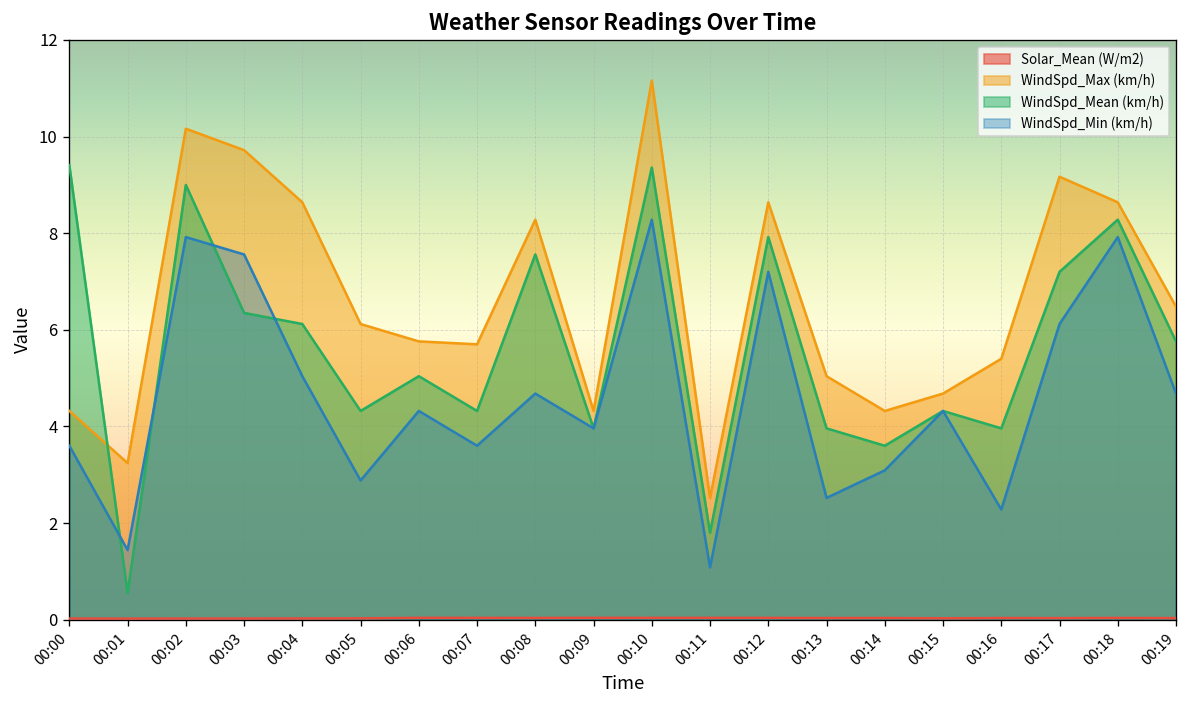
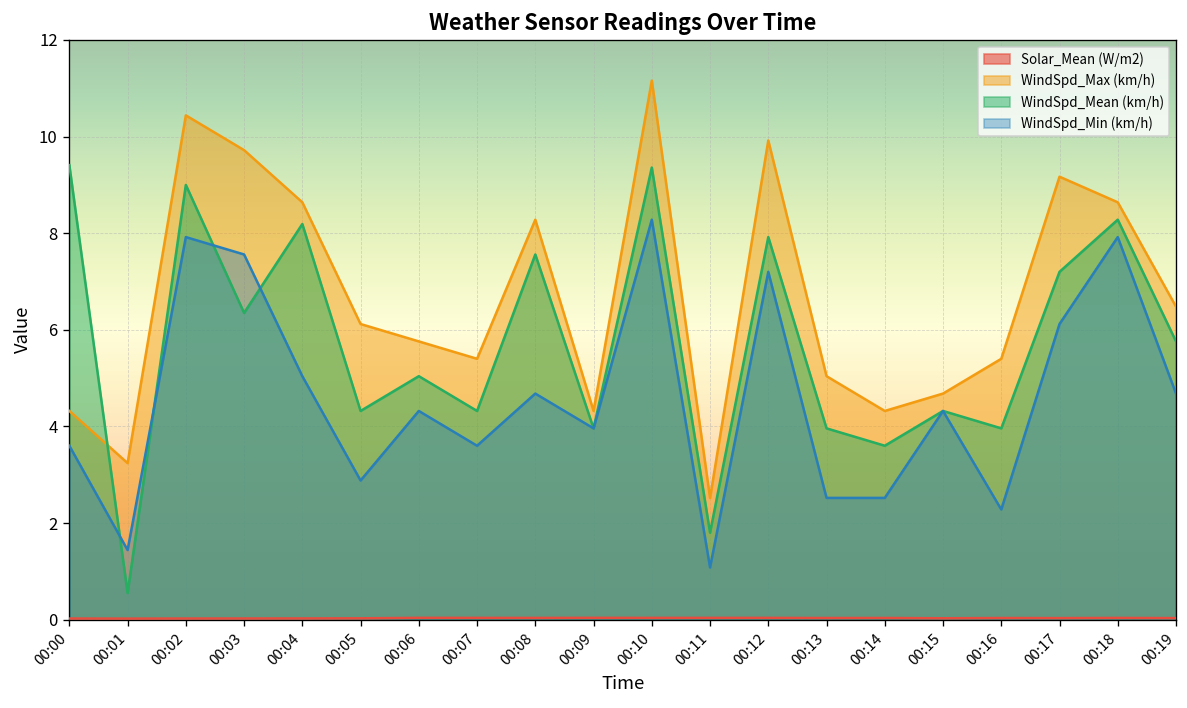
WindSpd_Max (km/h), 00:02: 10.2 -> 10.4
WindSpd_Mean (km/h), 00:04: 6.1 -> 8.2
WindSpd_Max (km/h), 00:07: 5.7 -> 5.4
WindSpd_Max (km/h), 00:12: 8.6 -> 9.9
WindSpd_Min (km/h), 00:14: 3.1 -> 2.5
